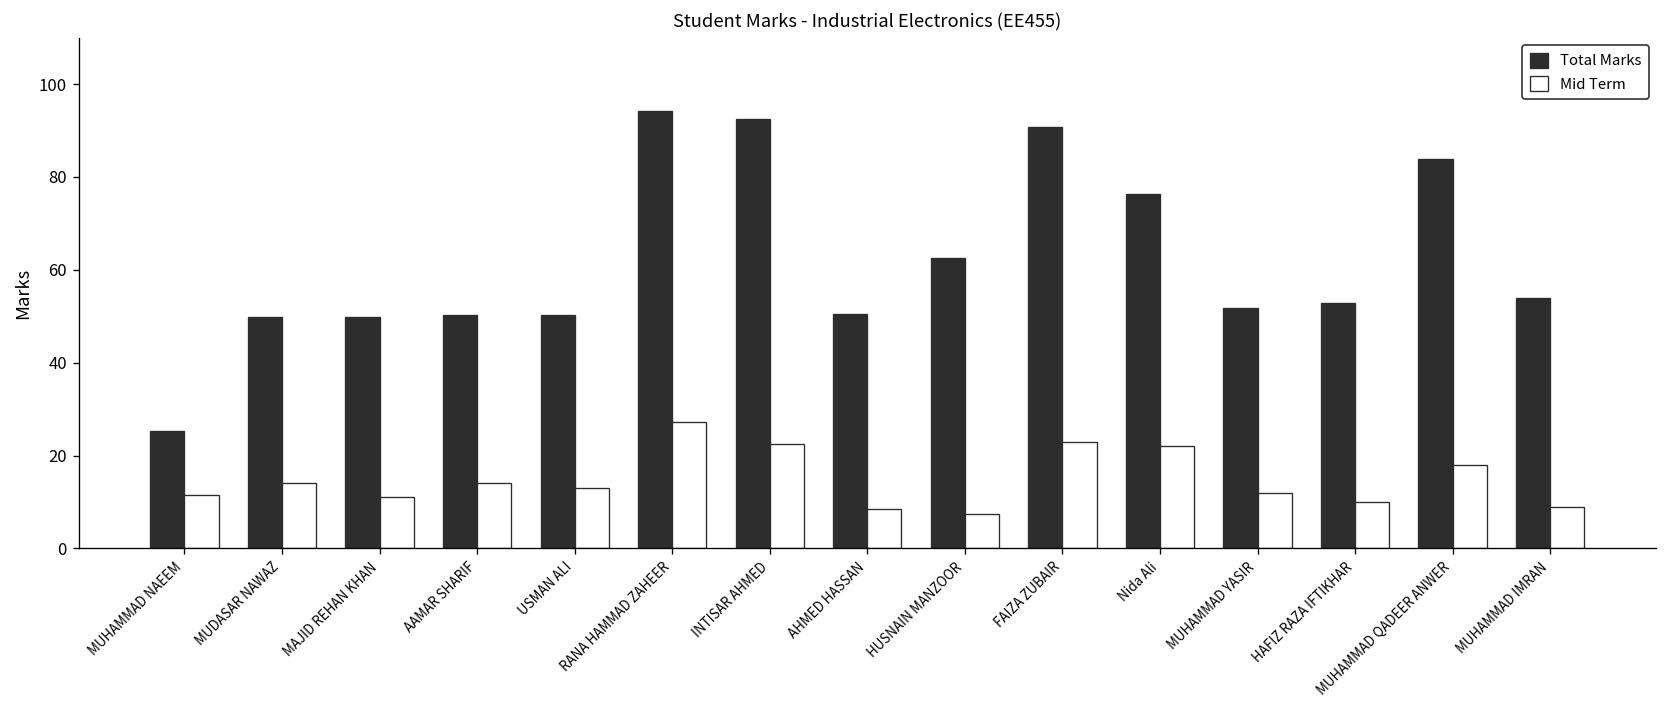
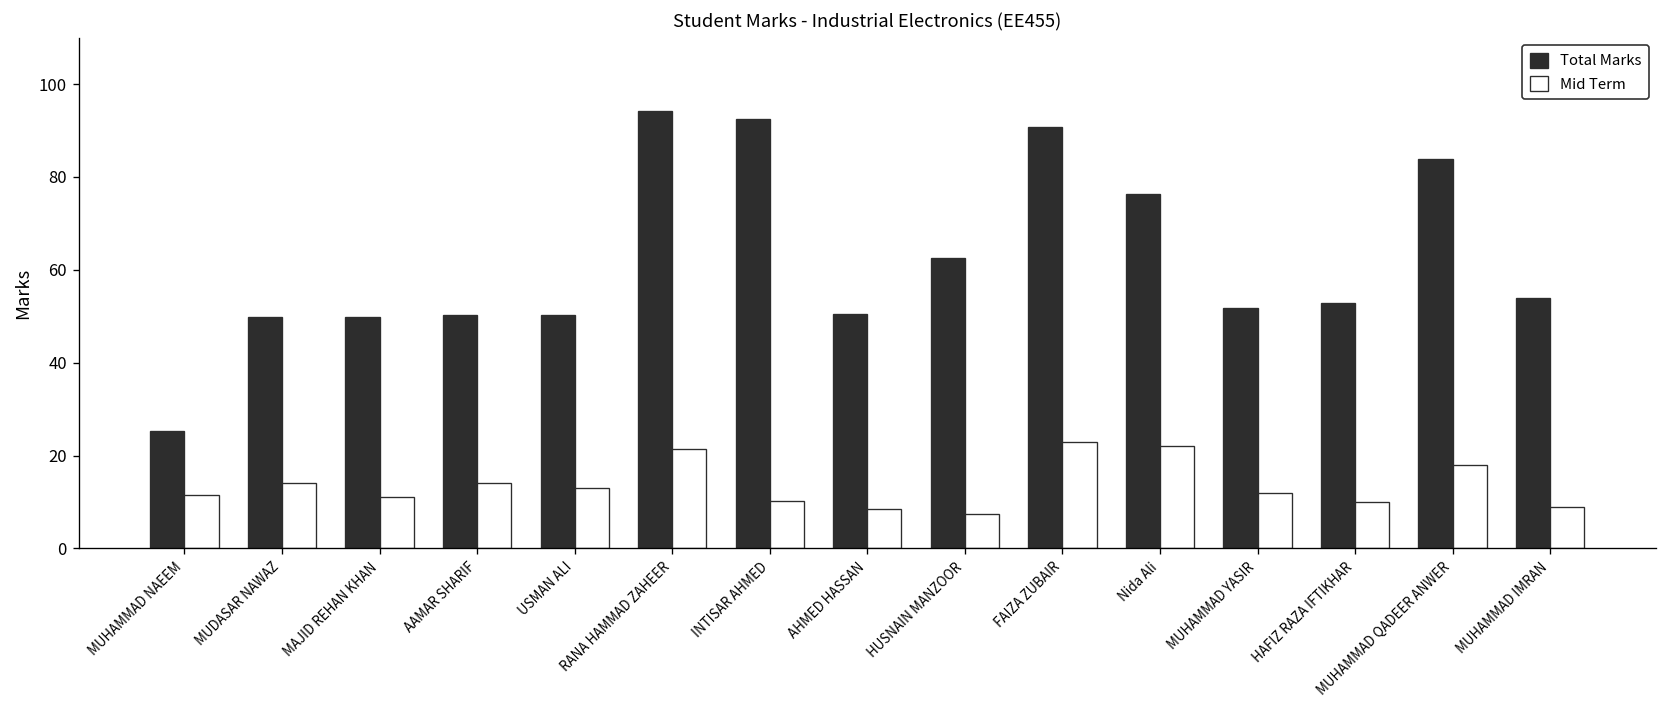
Mid Term, RANA HAMMAD ZAHEER: 27 -> 22
Mid Term, INTISAR AHMED: 23 -> 10
